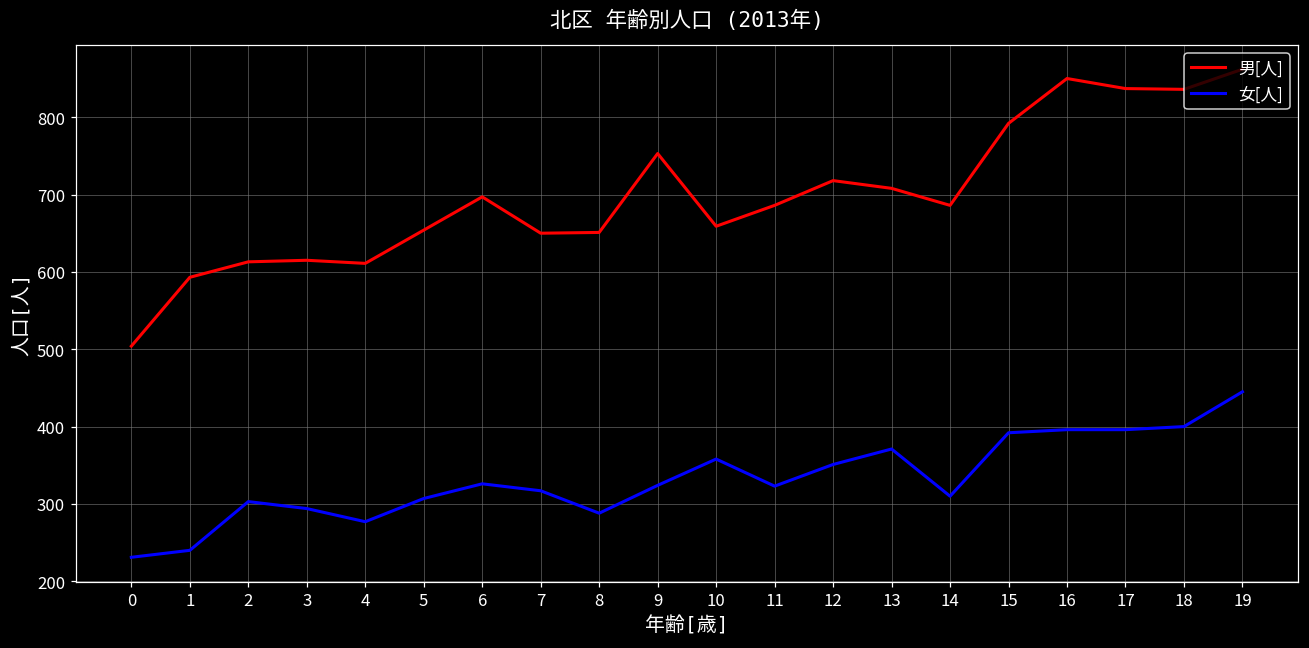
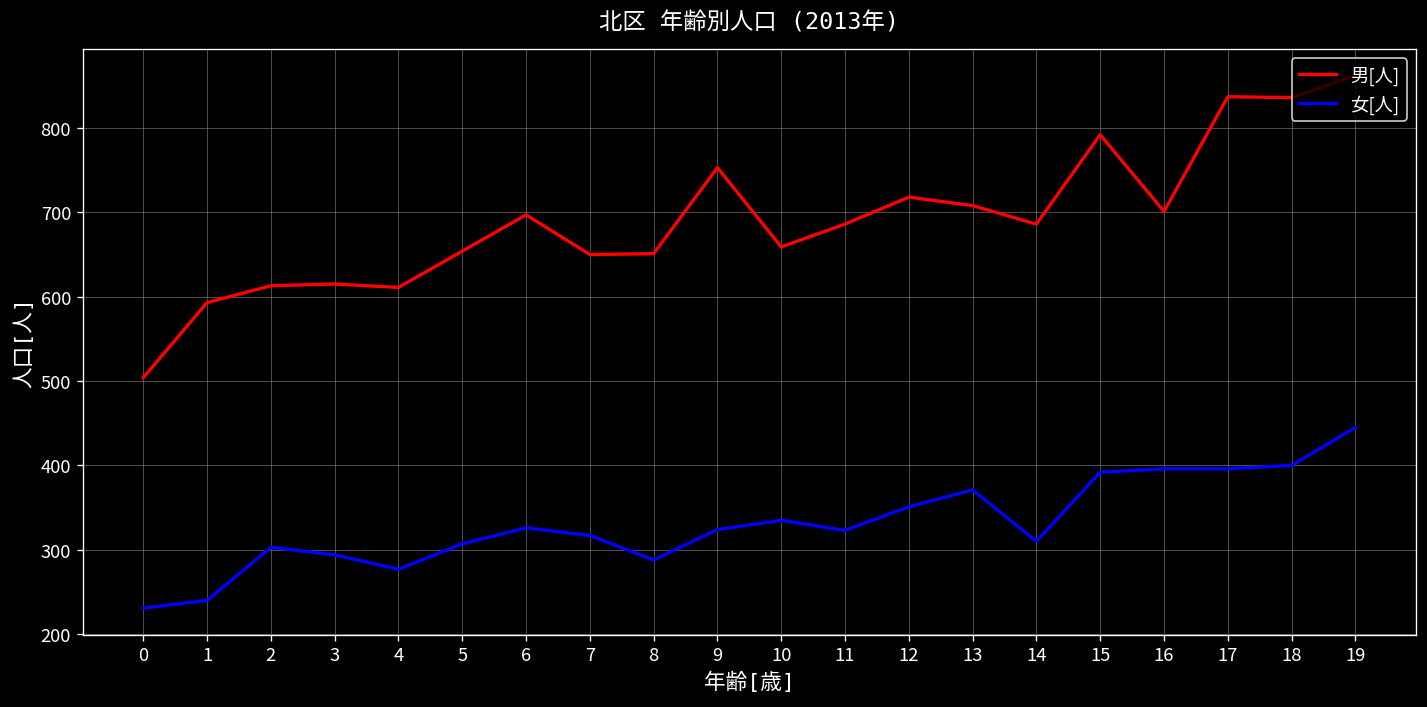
女[人], 10: 360 -> 340
男[人], 16: 850 -> 700
